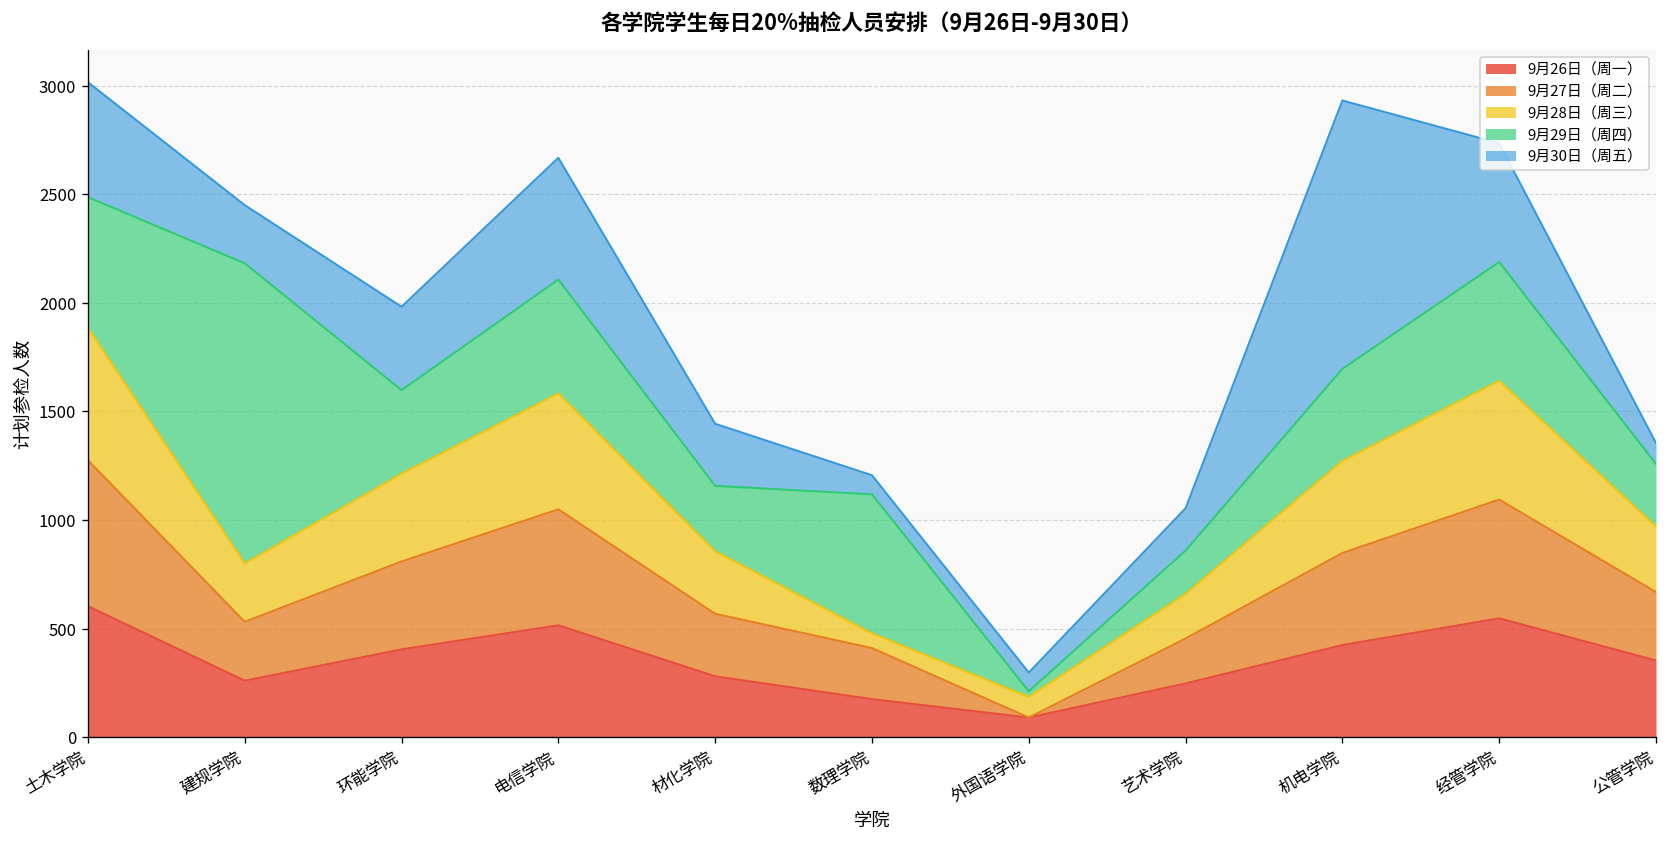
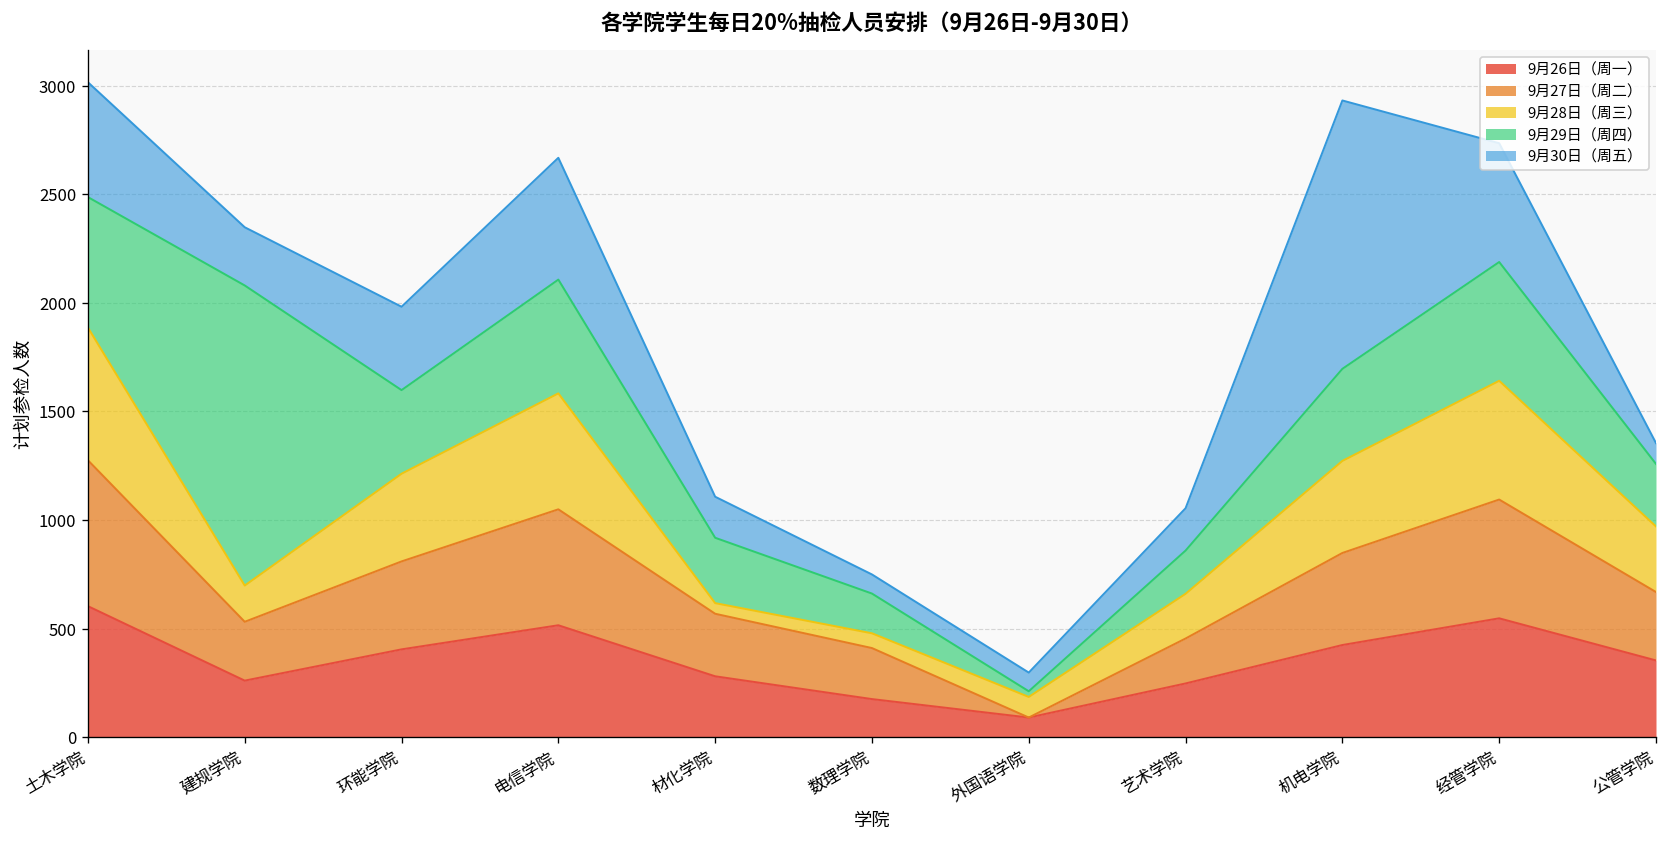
9月28日（周三）, 建规学院: 270 -> 170
9月28日（周三）, 材化学院: 290 -> 50
9月30日（周五）, 材化学院: 290 -> 190
9月29日（周四）, 数理学院: 640 -> 180
